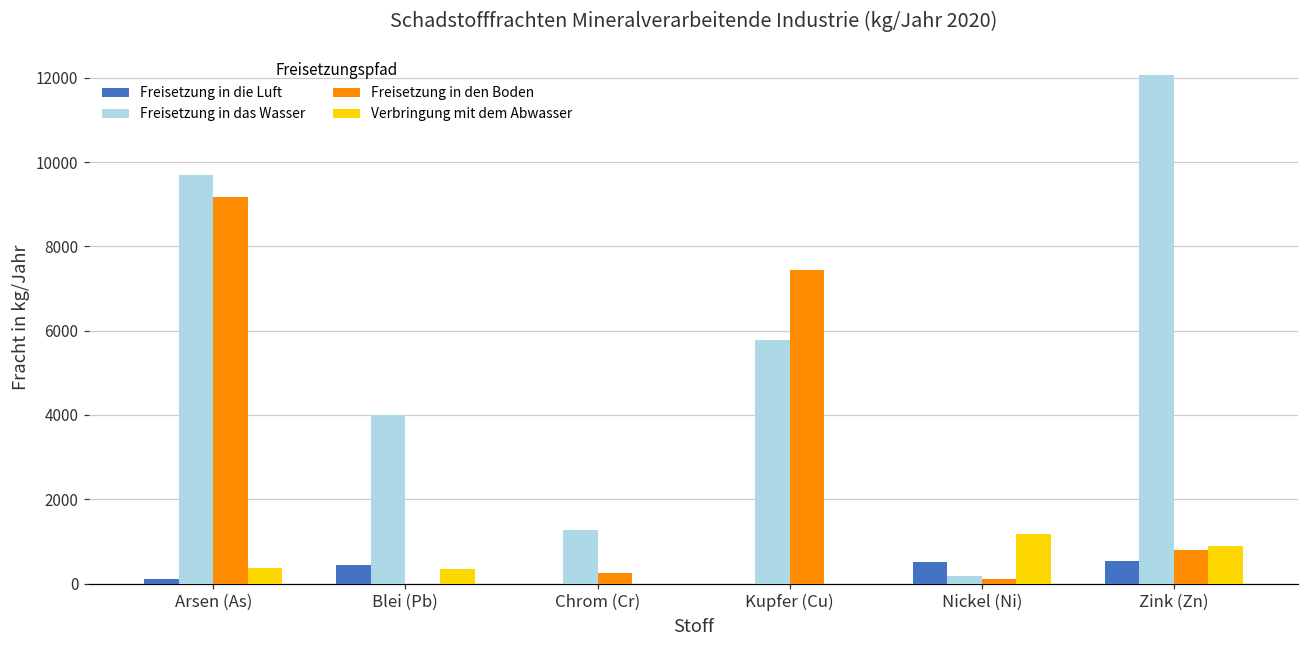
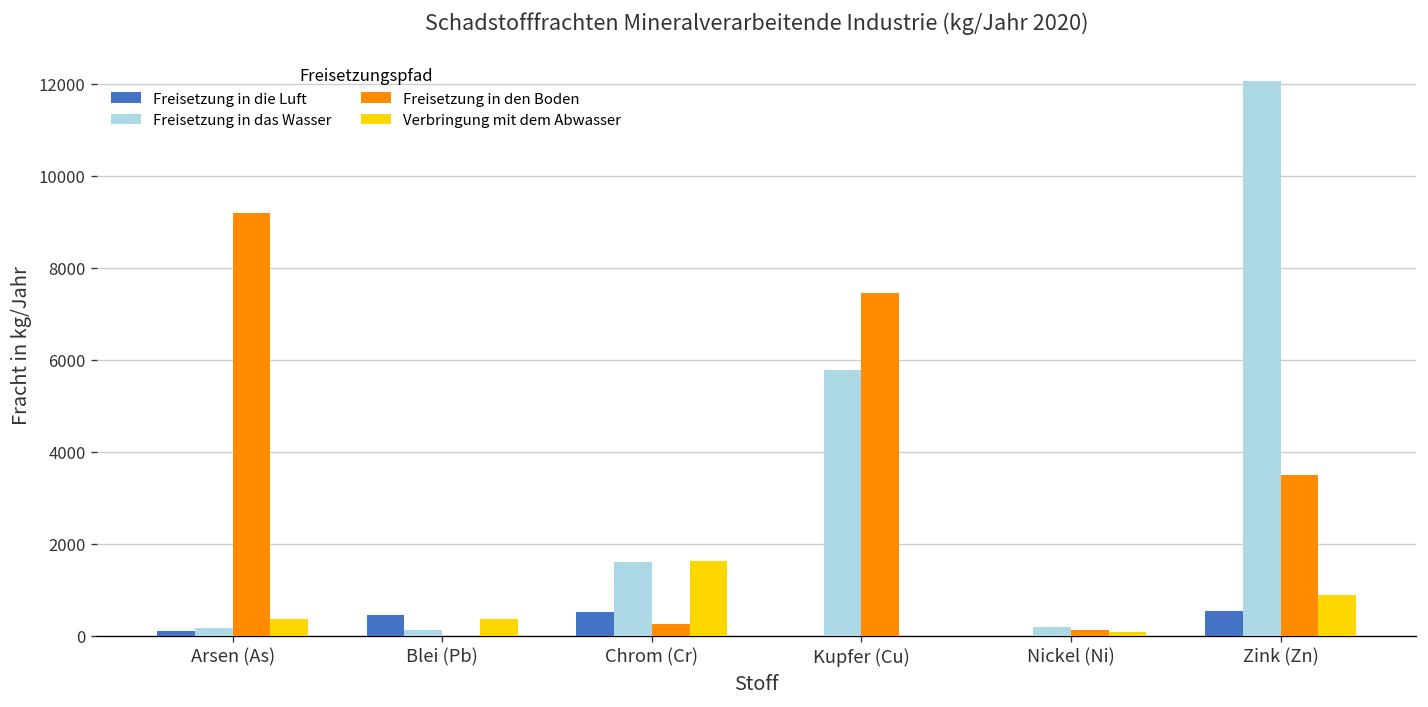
Freisetzung in das Wasser, Arsen (As): 9700 -> 200
Freisetzung in das Wasser, Blei (Pb): 4000 -> 100
Freisetzung in die Luft, Chrom (Cr): 0 -> 500
Freisetzung in das Wasser, Chrom (Cr): 1300 -> 1600
Verbringung mit dem Abwasser, Chrom (Cr): 0 -> 1600
Freisetzung in die Luft, Nickel (Ni): 500 -> 0
Verbringung mit dem Abwasser, Nickel (Ni): 1200 -> 100
Freisetzung in den Boden, Zink (Zn): 800 -> 3500
